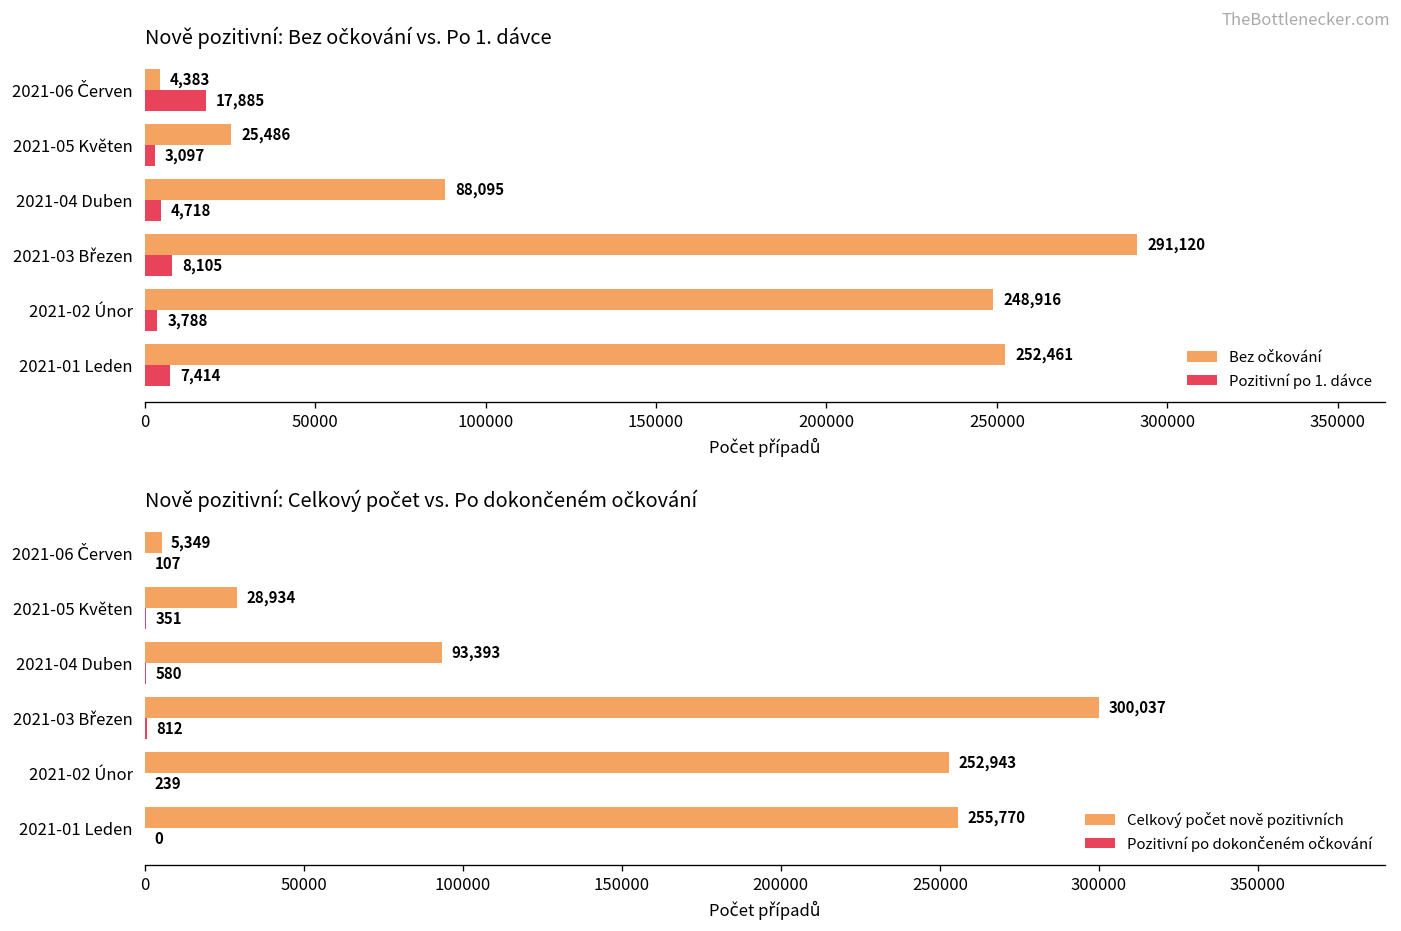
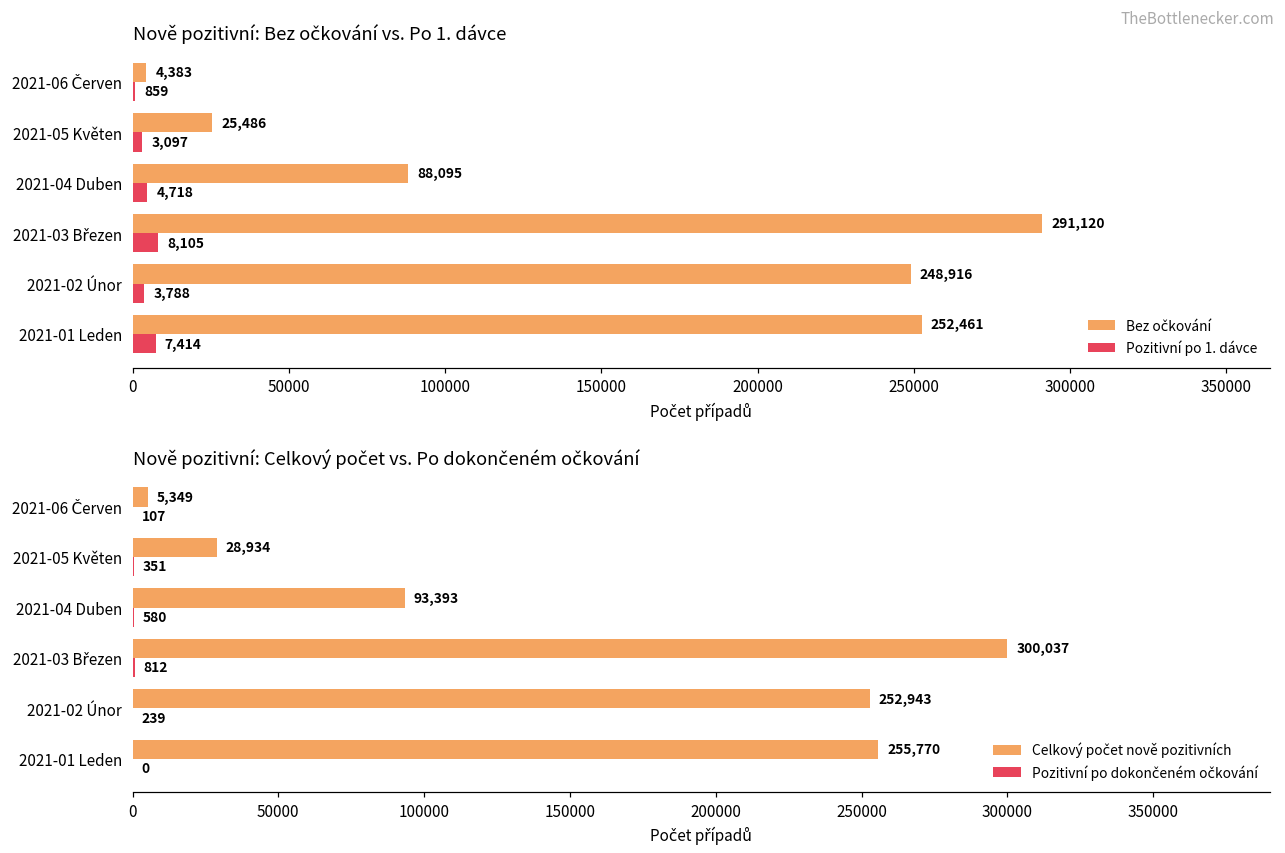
Nově pozitivní: Bez očkování vs. Po 1. dávce, Pozitivní po 1. dávce, 2021-06 Červen: 17,885 -> 859
